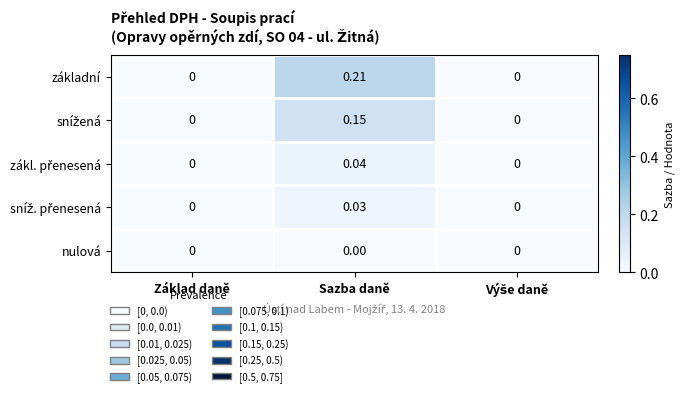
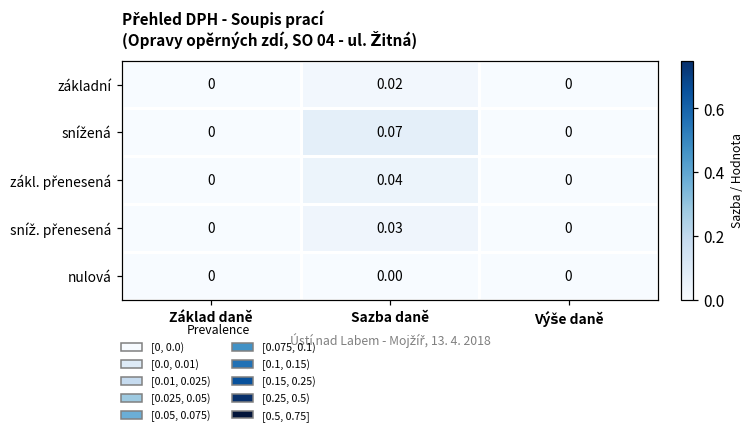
základní, Sazba daně: 0.21 -> 0.02
snížená, Sazba daně: 0.15 -> 0.07
